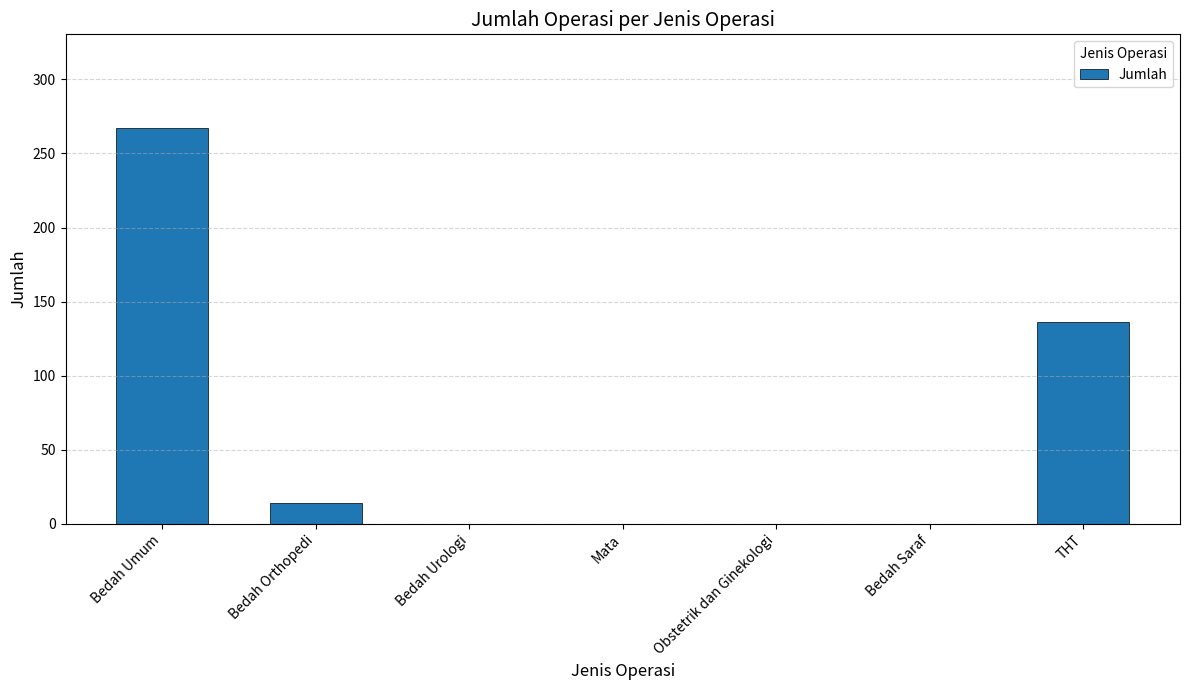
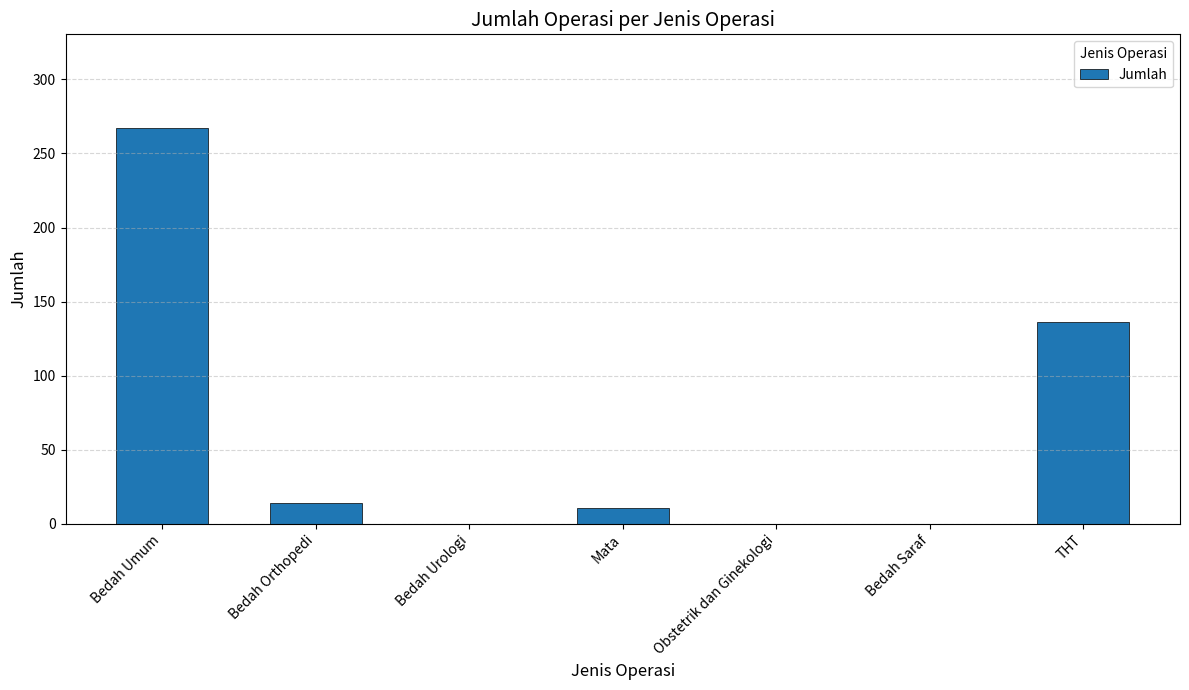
Mata: 0 -> 11
